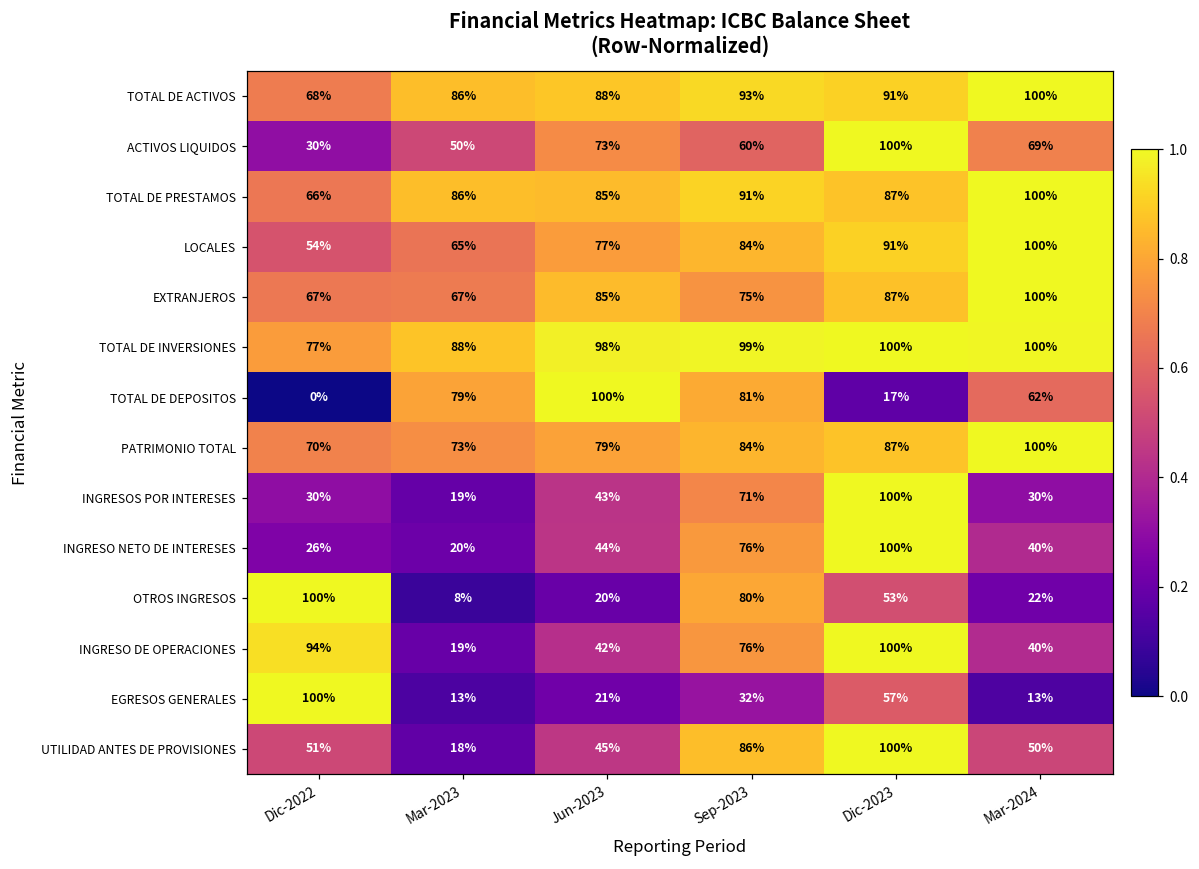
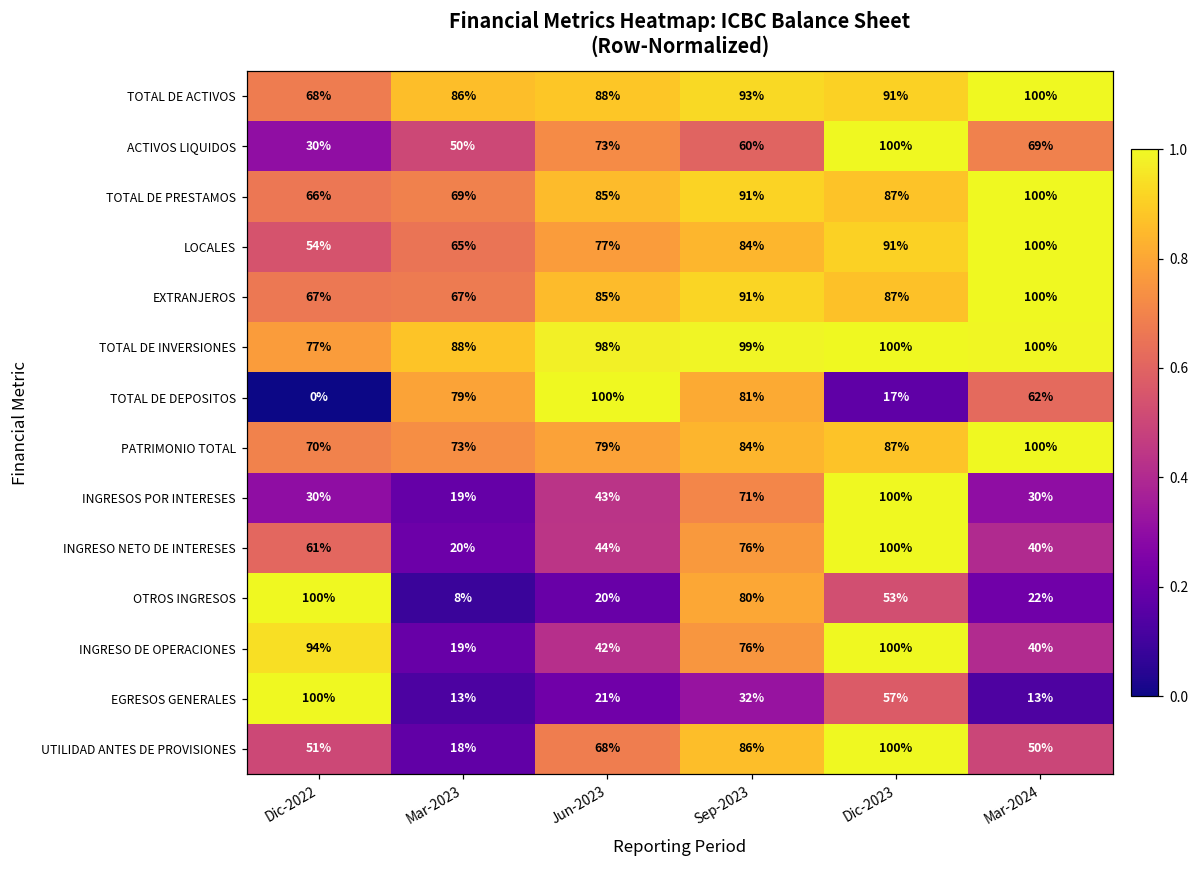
TOTAL DE PRESTAMOS, Mar-2023: 86% -> 69%
EXTRANJEROS, Sep-2023: 75% -> 91%
INGRESO NETO DE INTERESES, Dic-2022: 26% -> 61%
UTILIDAD ANTES DE PROVISIONES, Jun-2023: 45% -> 68%
